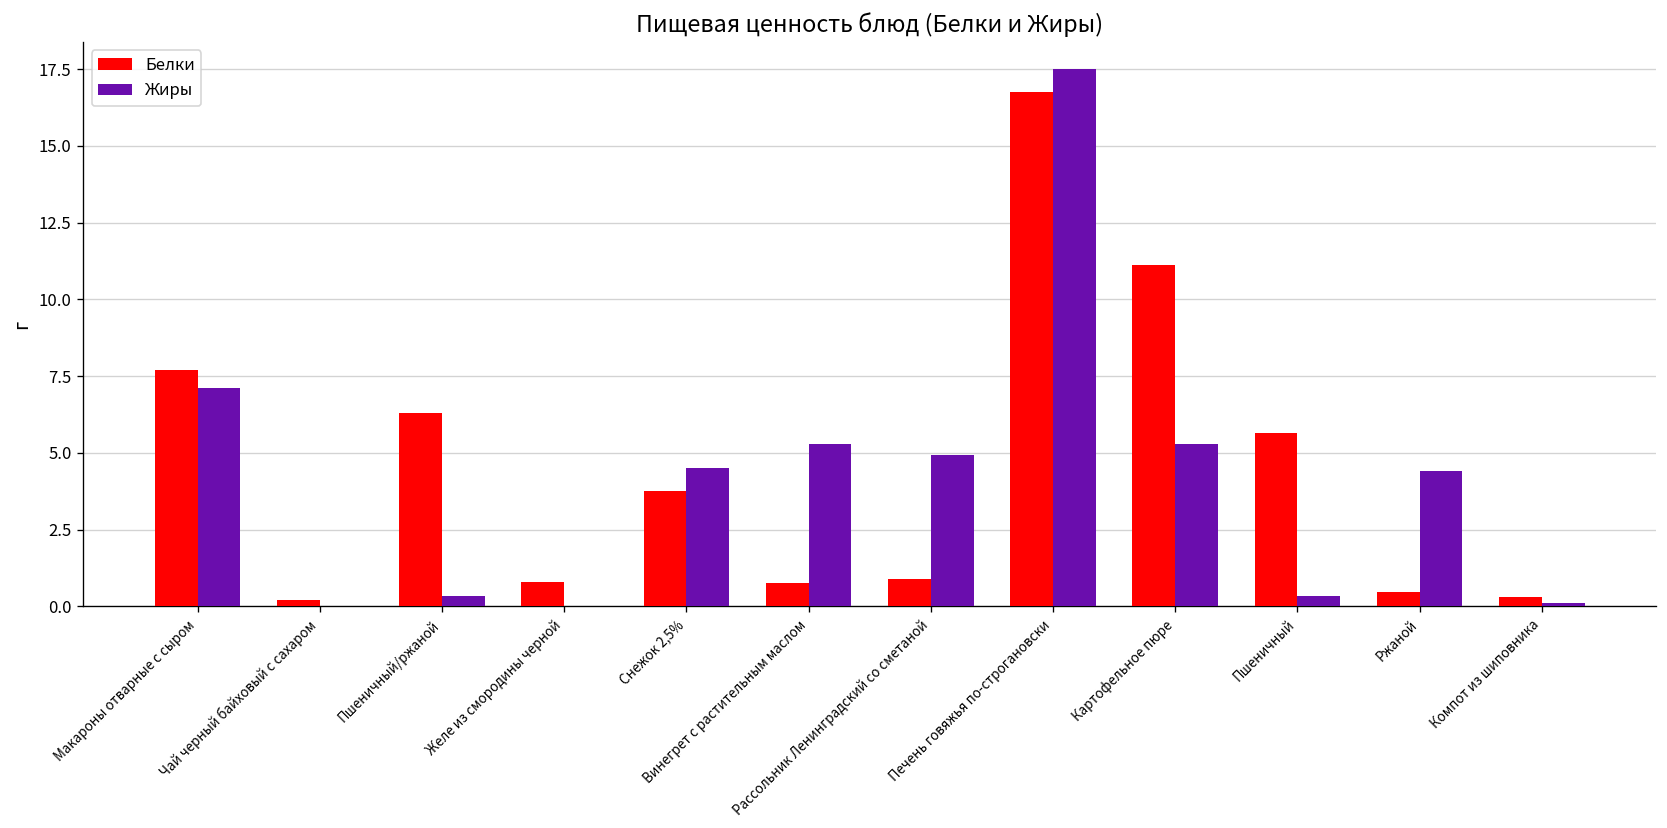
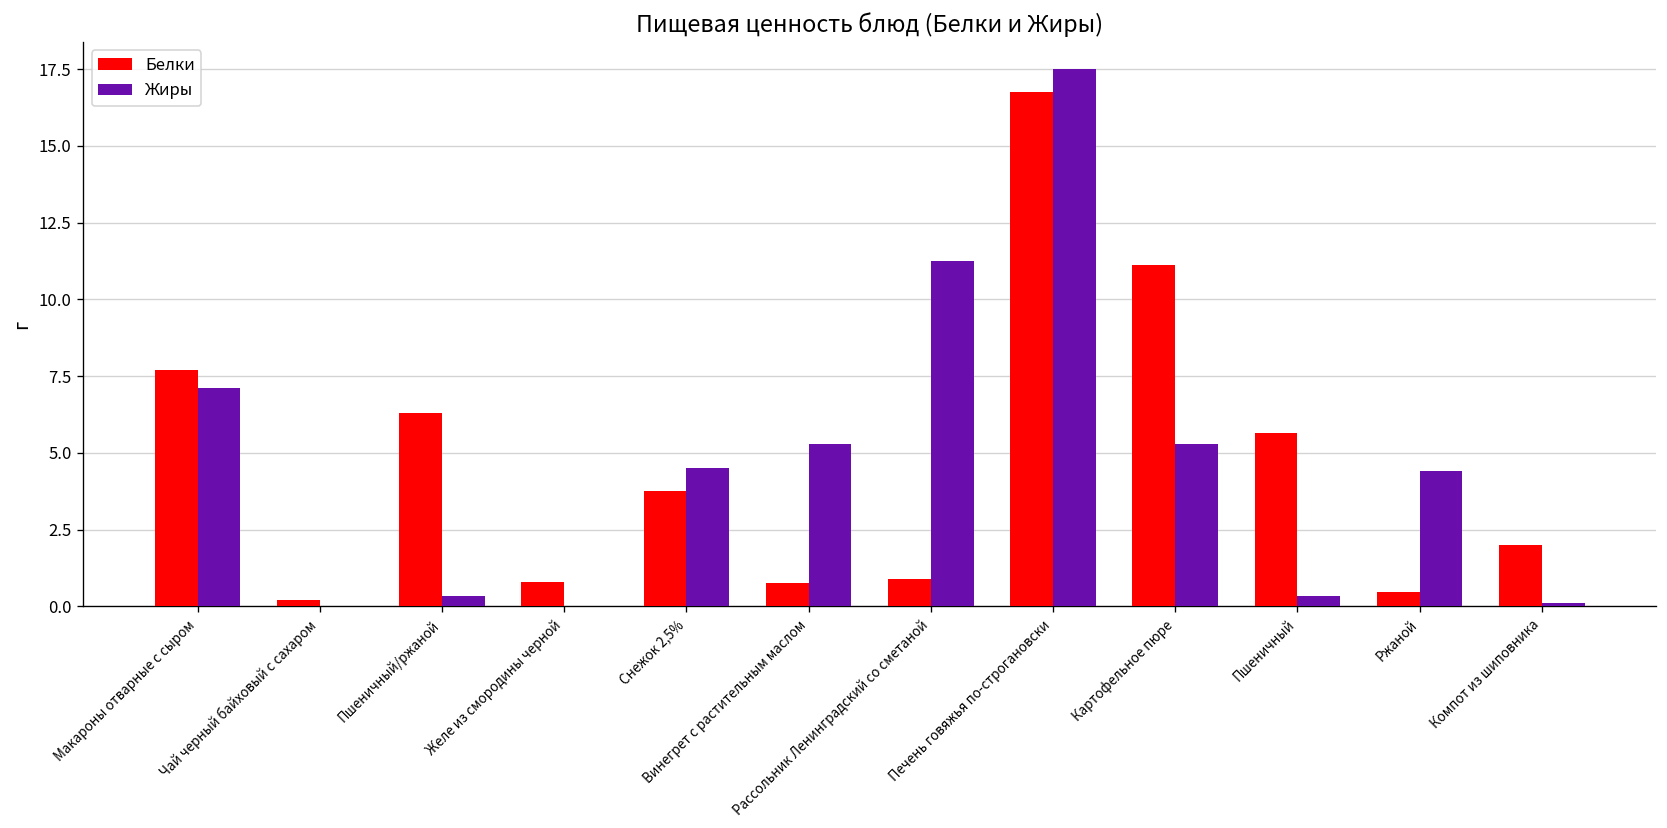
Жиры, Рассольник Ленинградский со сметаной: 4.9 -> 11.3
Белки, Компот из шиповника: 0.3 -> 2.0
